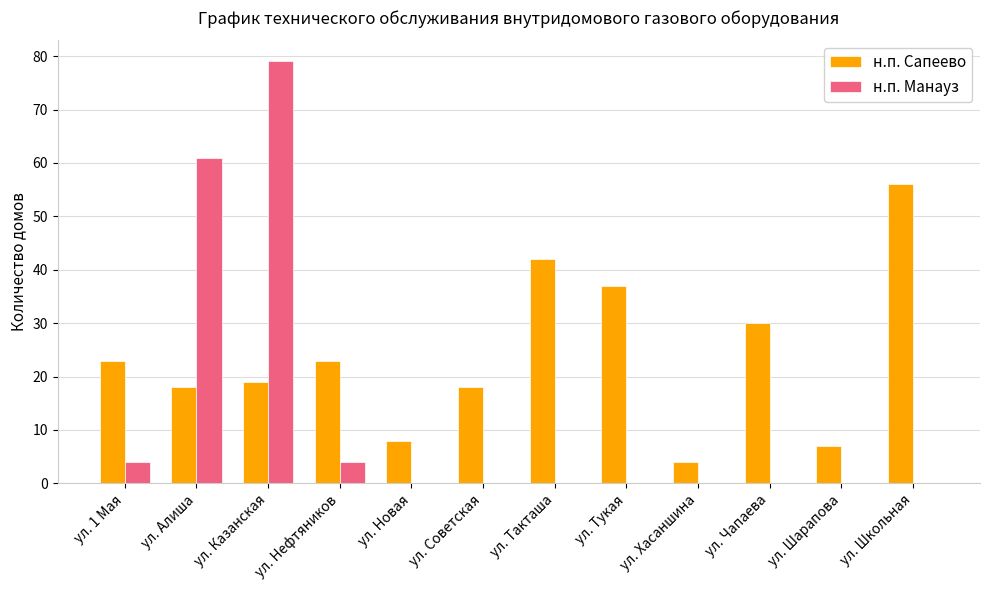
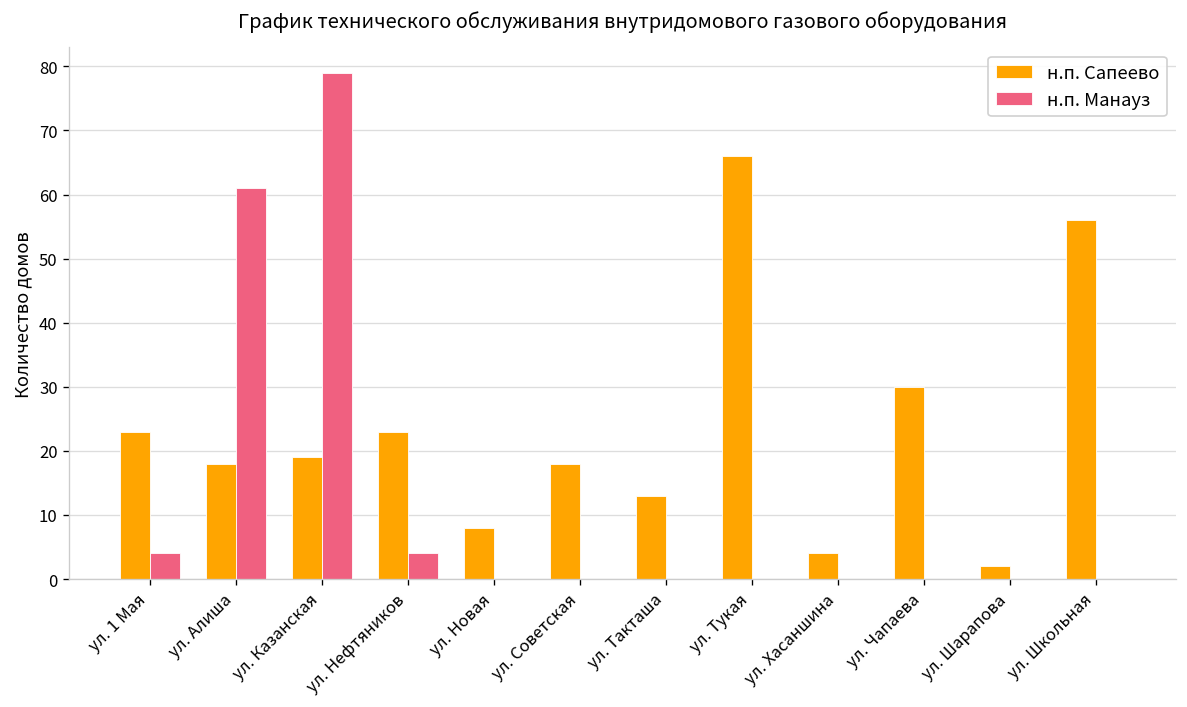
н.п. Сапеево, ул. Такташа: 42 -> 13
н.п. Сапеево, ул. Тукая: 37 -> 66
н.п. Сапеево, ул. Шарапова: 7 -> 2
